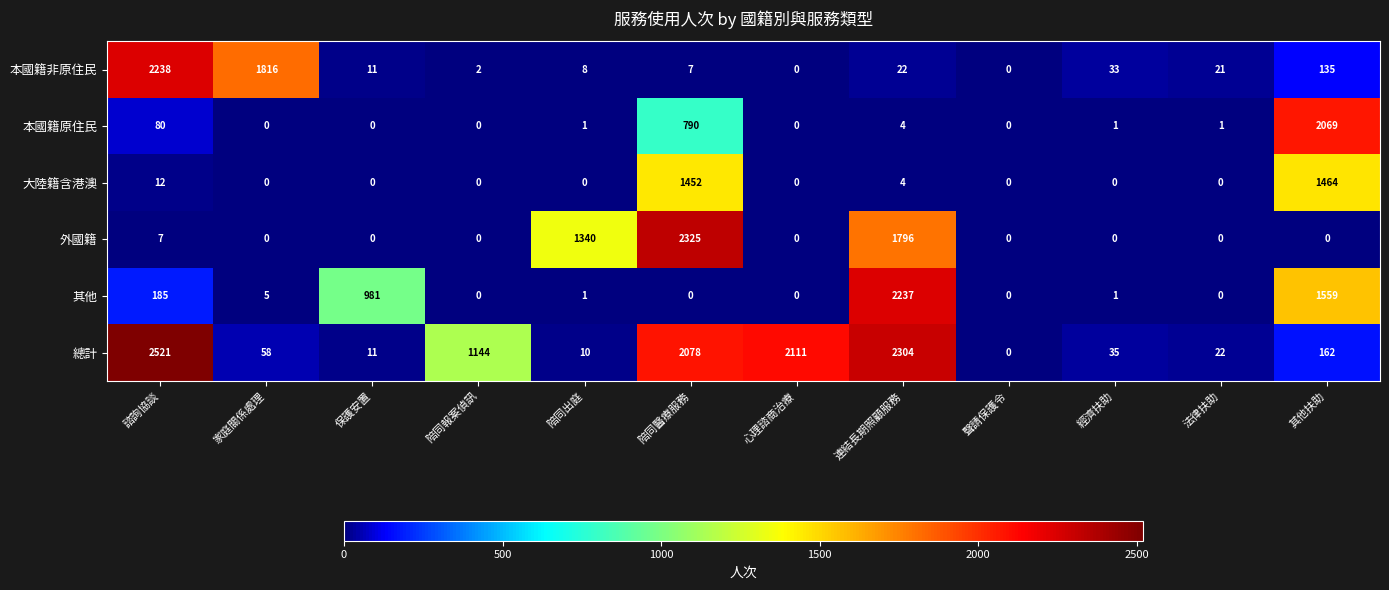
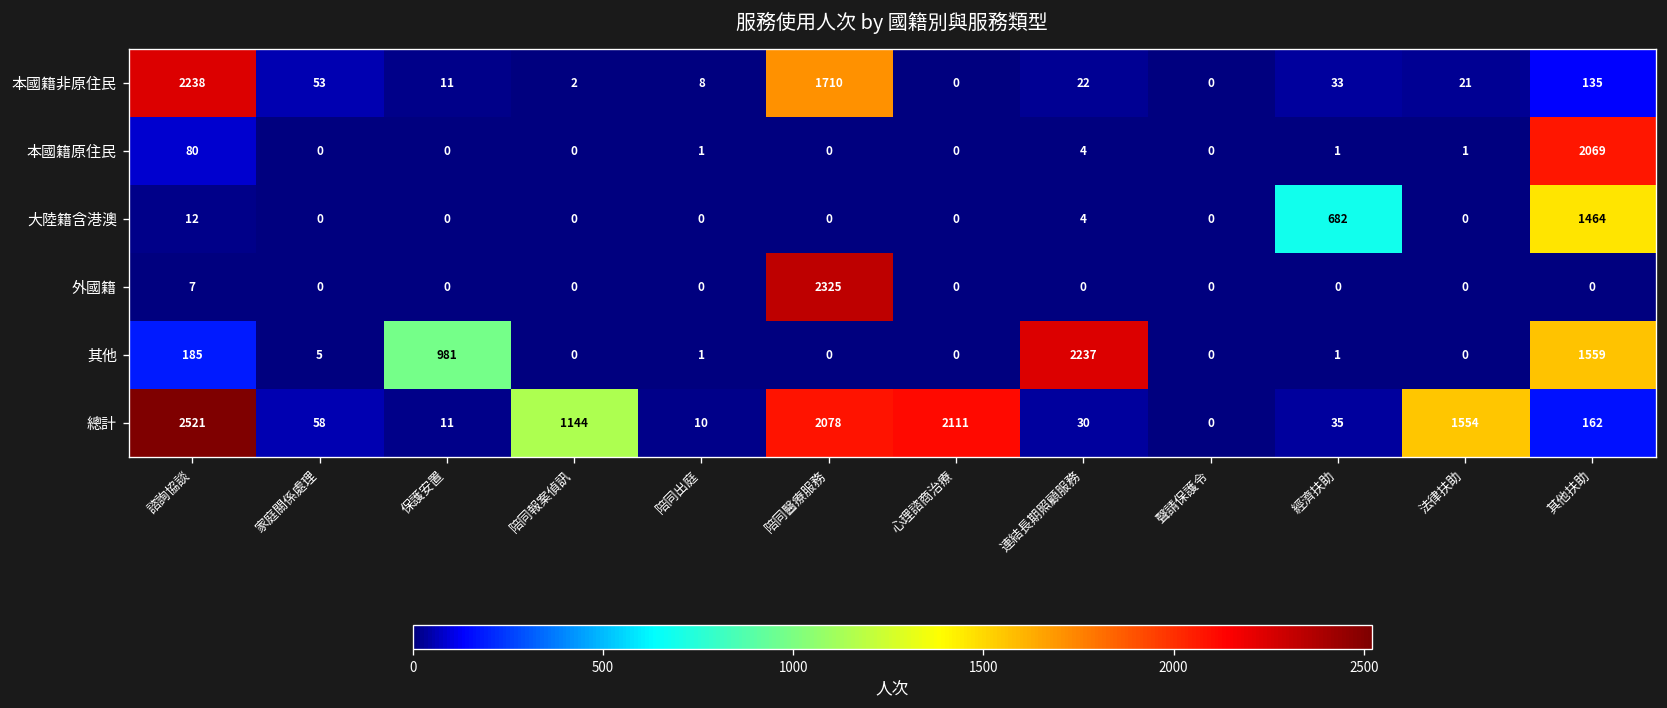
本國籍非原住民, 家庭關係處理: 1816 -> 53
本國籍非原住民, 陪同醫療服務: 7 -> 1710
本國籍原住民, 陪同醫療服務: 790 -> 0
大陸籍含港澳, 陪同醫療服務: 1452 -> 0
大陸籍含港澳, 經濟扶助: 0 -> 682
外國籍, 陪同出庭: 1340 -> 0
外國籍, 連結長期照顧服務: 1796 -> 0
總計, 連結長期照顧服務: 2304 -> 30
總計, 法律扶助: 22 -> 1554
